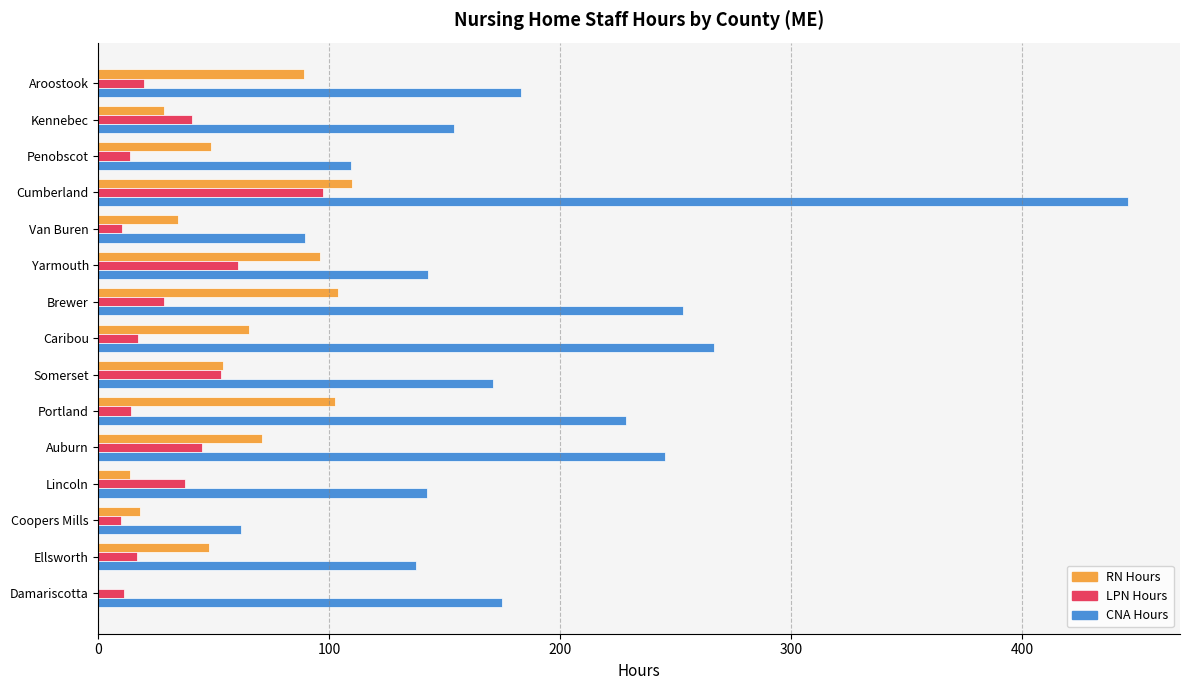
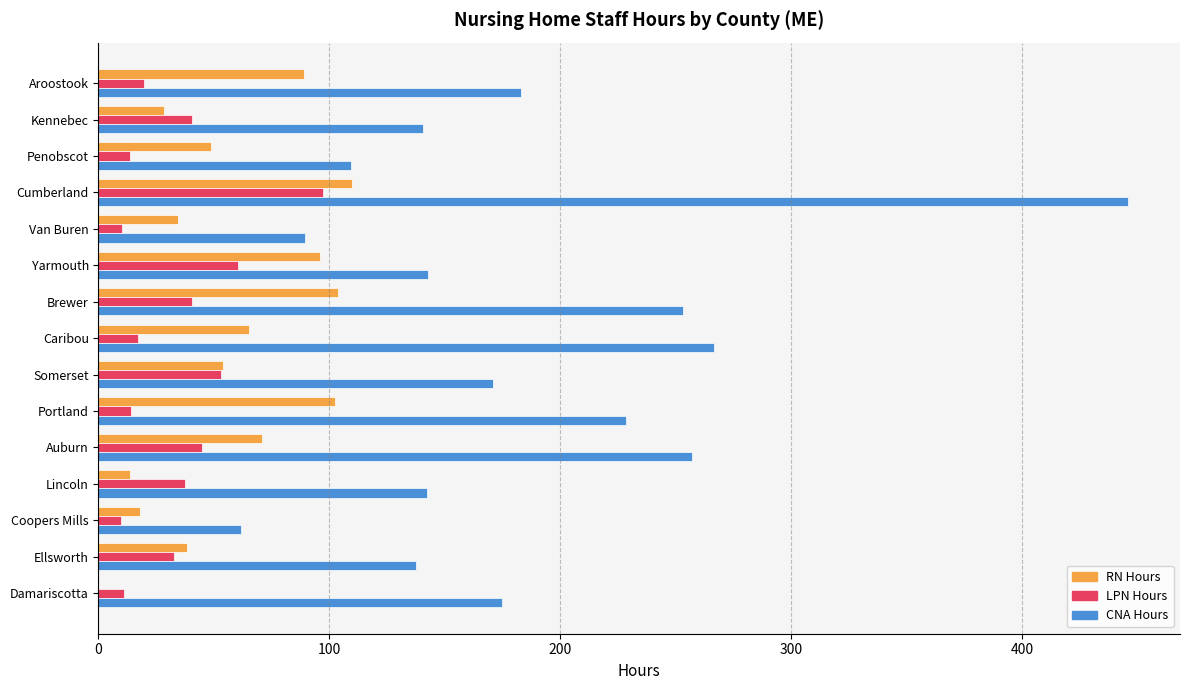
CNA Hours, Kennebec: 154 -> 141
LPN Hours, Brewer: 28 -> 41
CNA Hours, Auburn: 245 -> 257
RN Hours, Ellsworth: 48 -> 38
LPN Hours, Ellsworth: 17 -> 33
